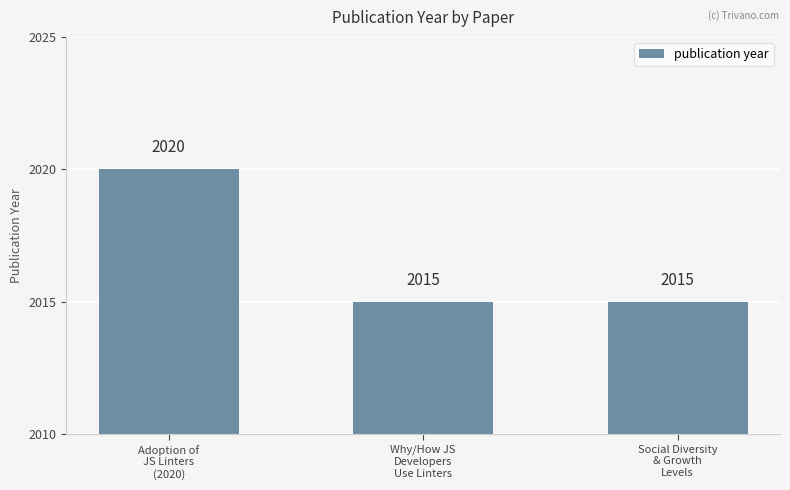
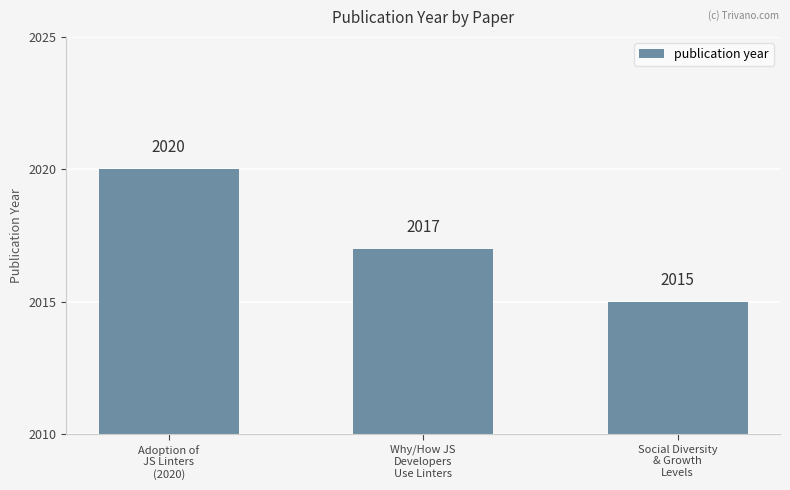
Why/How JS Developers Use Linters: 2015 -> 2017
